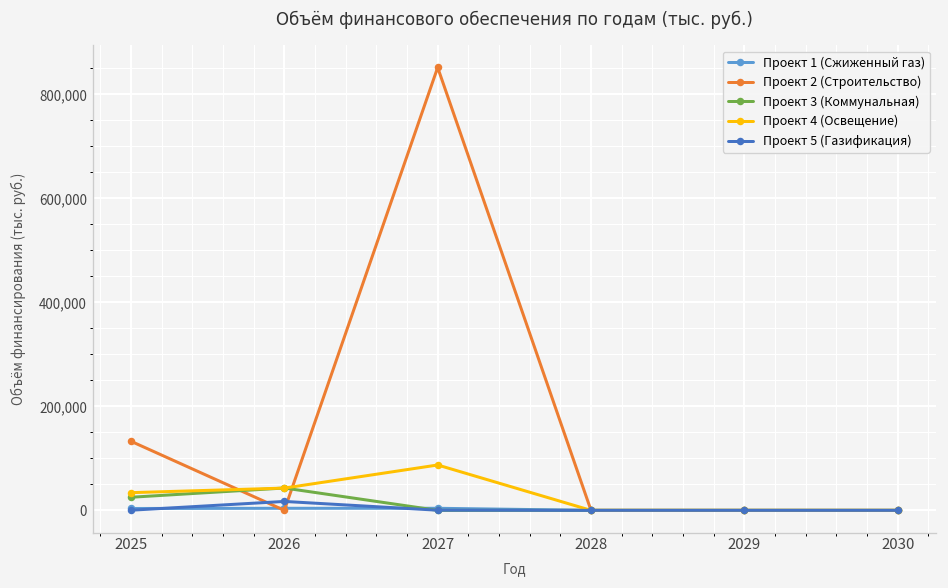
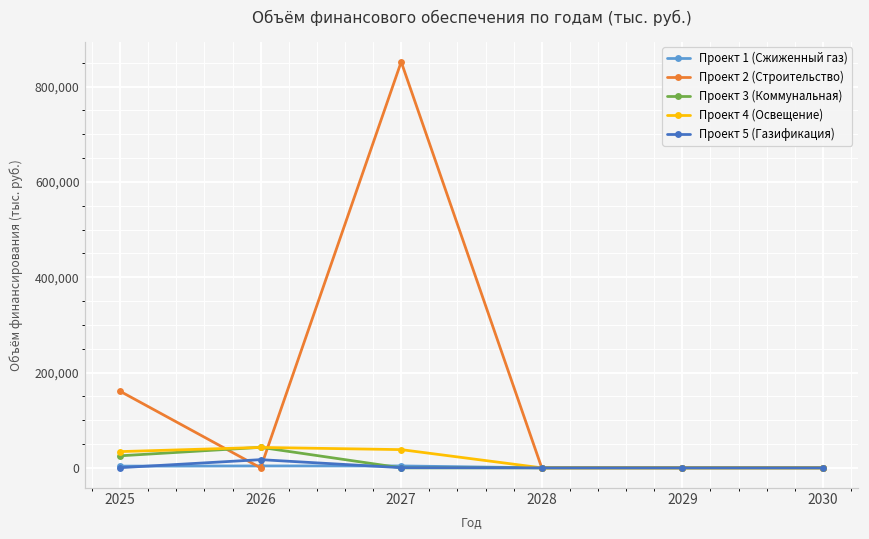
Проект 2 (Строительство), 2025: 130,000 -> 160,000
Проект 4 (Освещение), 2027: 90,000 -> 40,000
